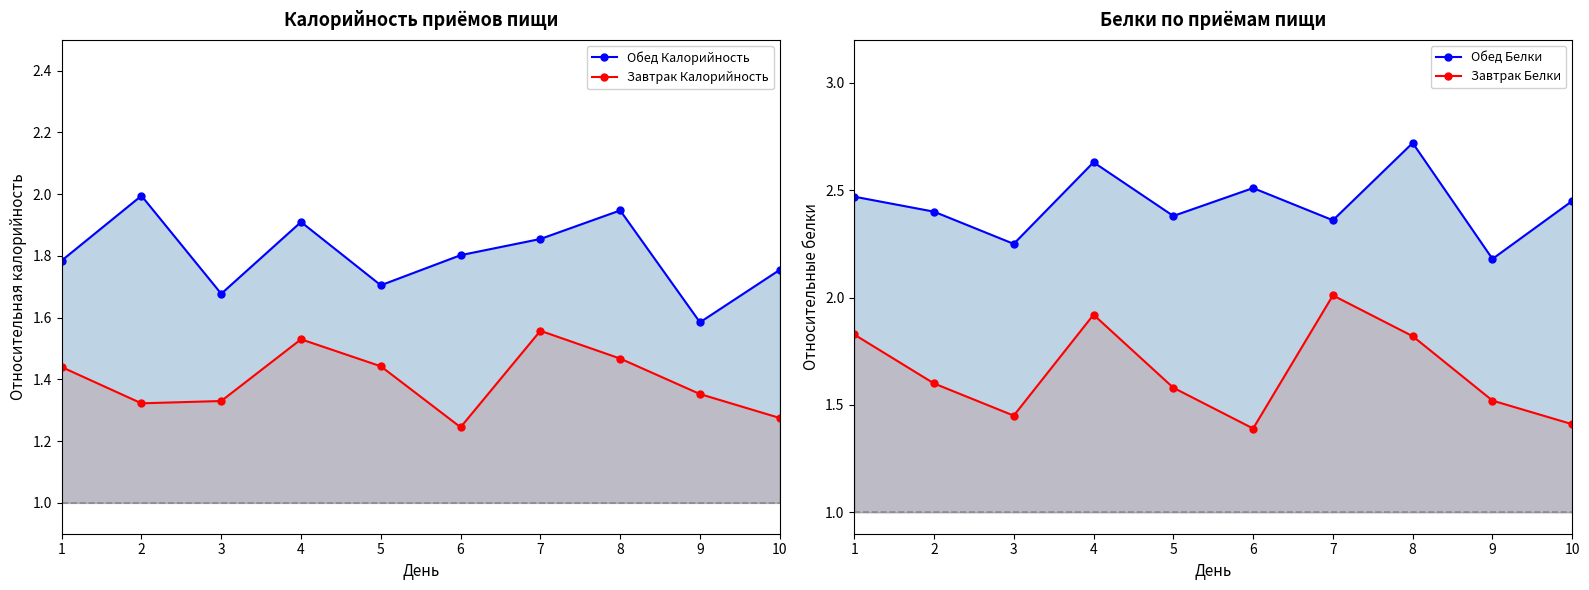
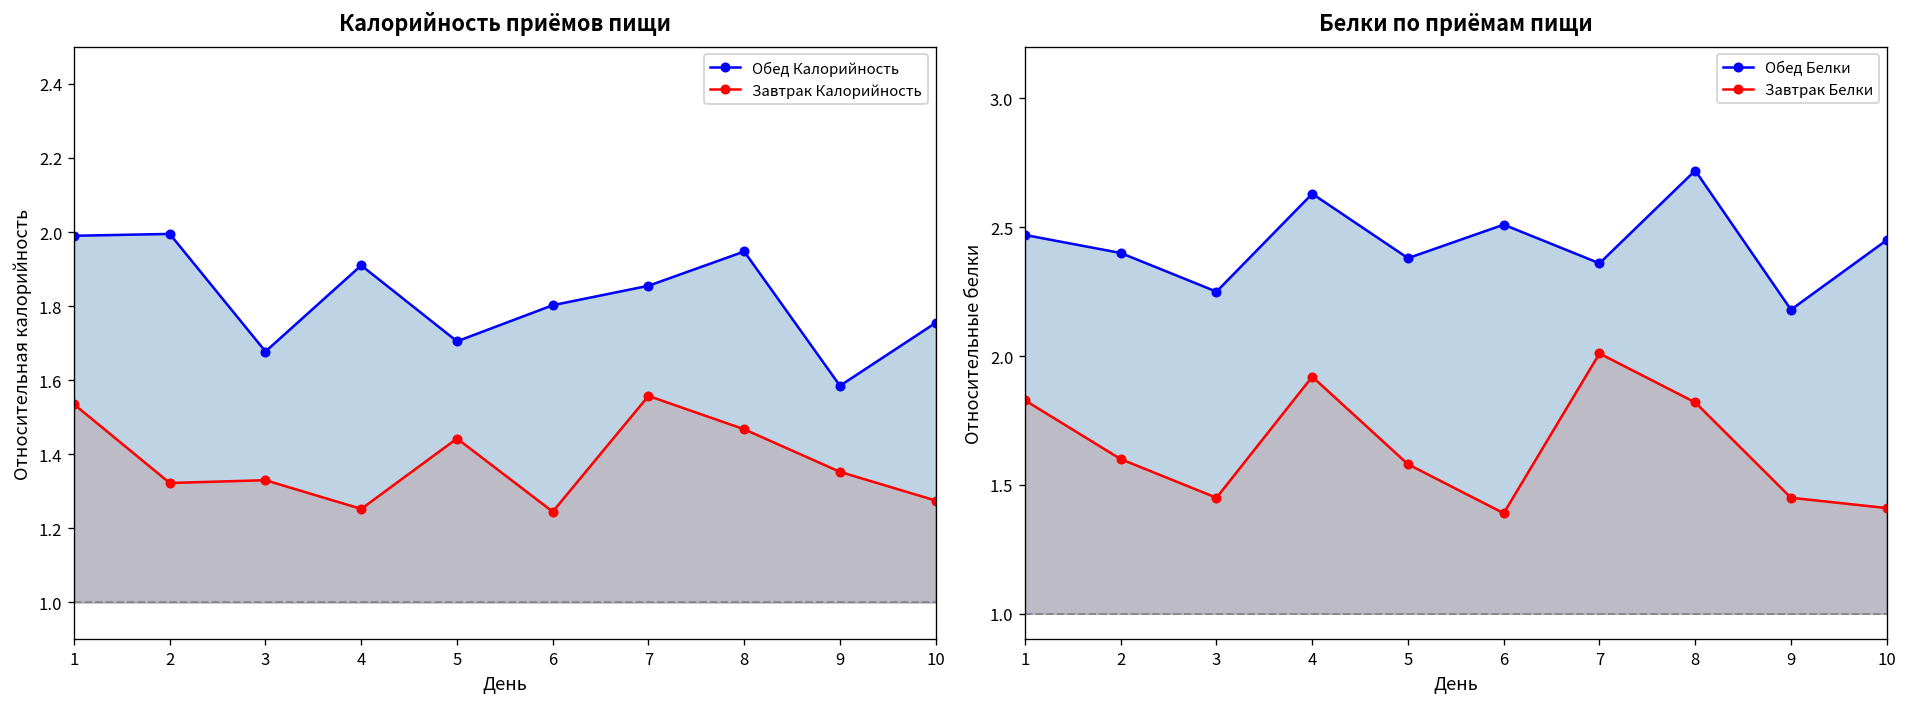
Калорийность приёмов пищи, Обед Калорийность, 1: 1.79 -> 1.99
Калорийность приёмов пищи, Завтрак Калорийность, 1: 1.44 -> 1.54
Калорийность приёмов пищи, Завтрак Калорийность, 4: 1.53 -> 1.25
Белки по приёмам пищи, Завтрак Белки, 9: 1.52 -> 1.45
